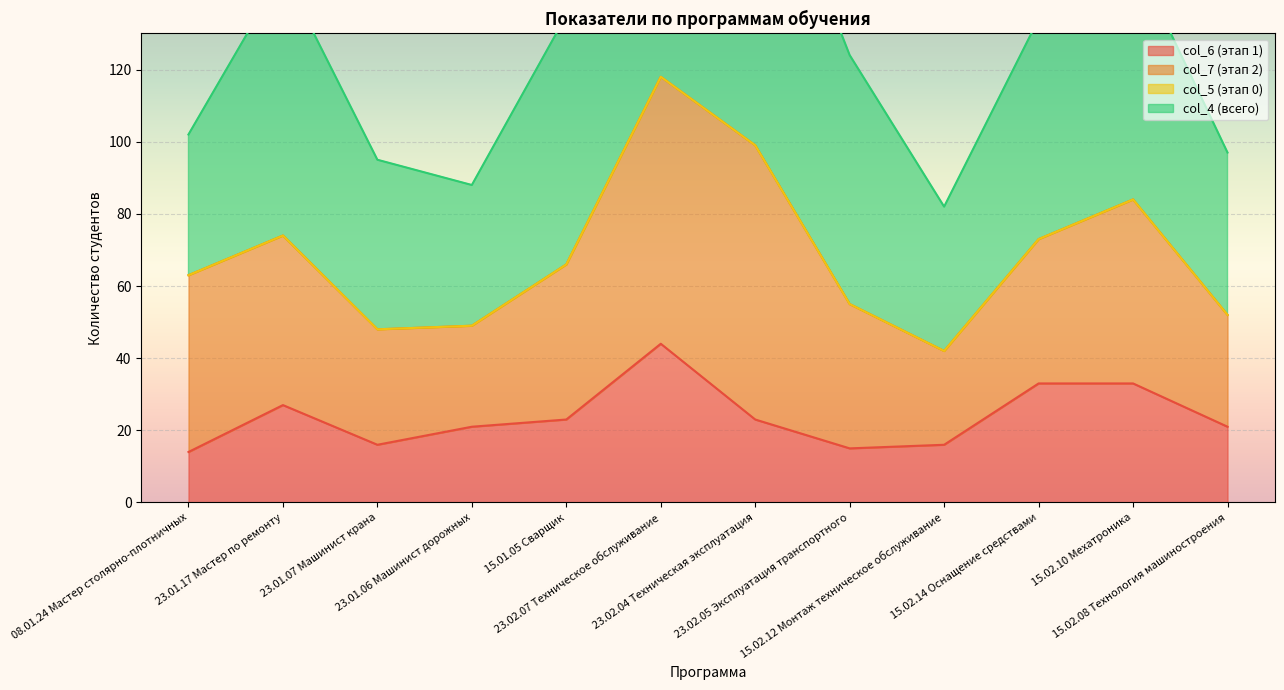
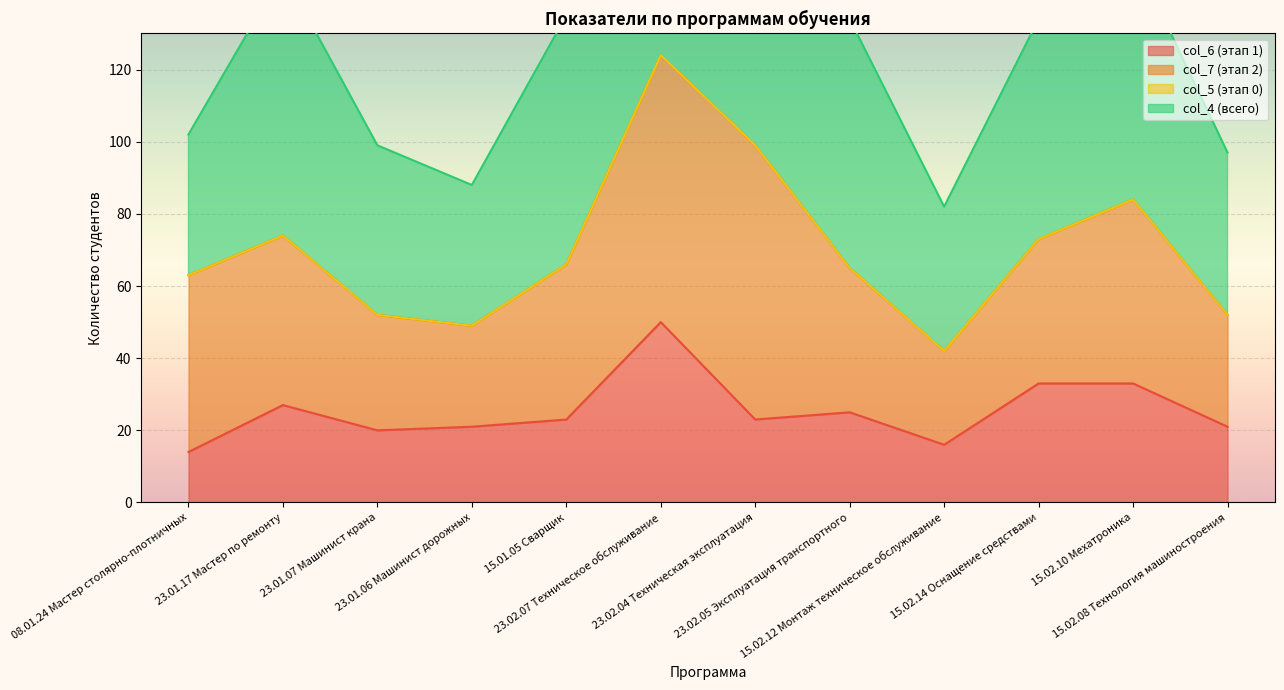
col_6 (этап 1), 23.01.07 Машинист крана: 16 -> 20
col_6 (этап 1), 23.02.07 Техническое обслуживание: 44 -> 50
col_6 (этап 1), 23.02.05 Эксплуатация транспортного: 15 -> 25
